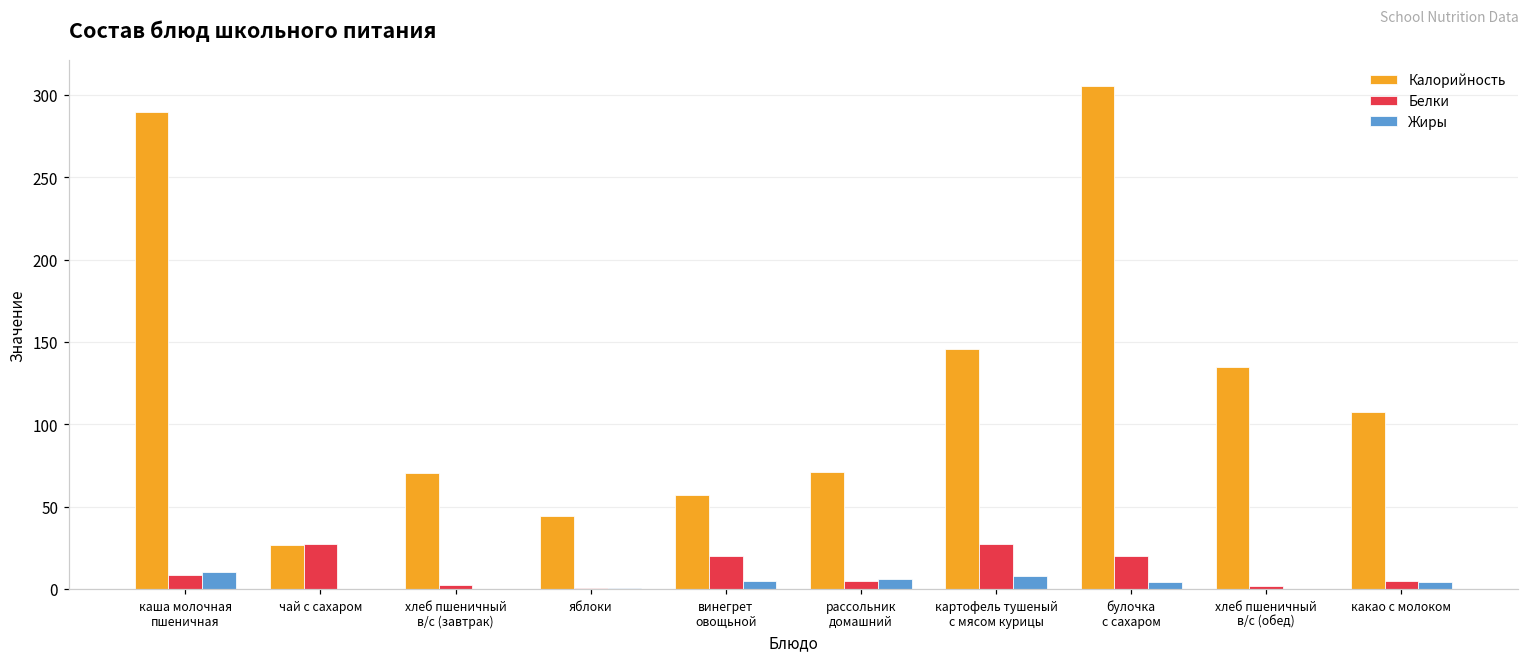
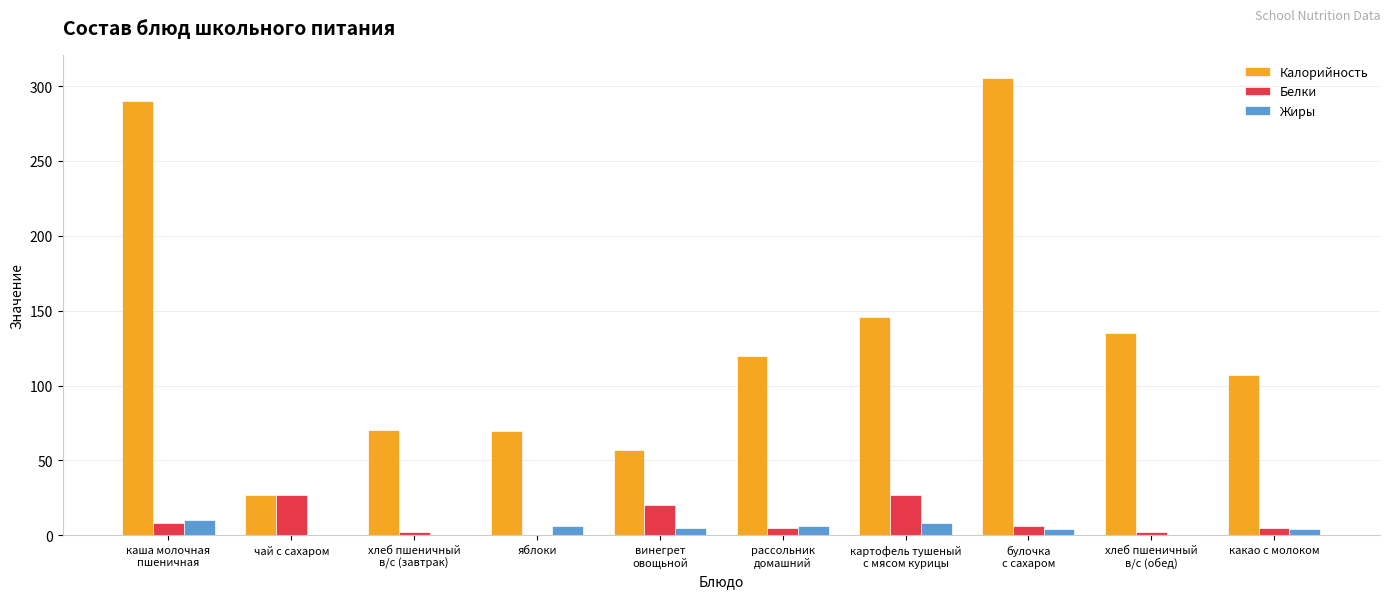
Калорийность, яблоки: 44 -> 70
Жиры, яблоки: 0 -> 6
Калорийность, рассольник домашний: 71 -> 120
Белки, булочка с сахаром: 20 -> 6
